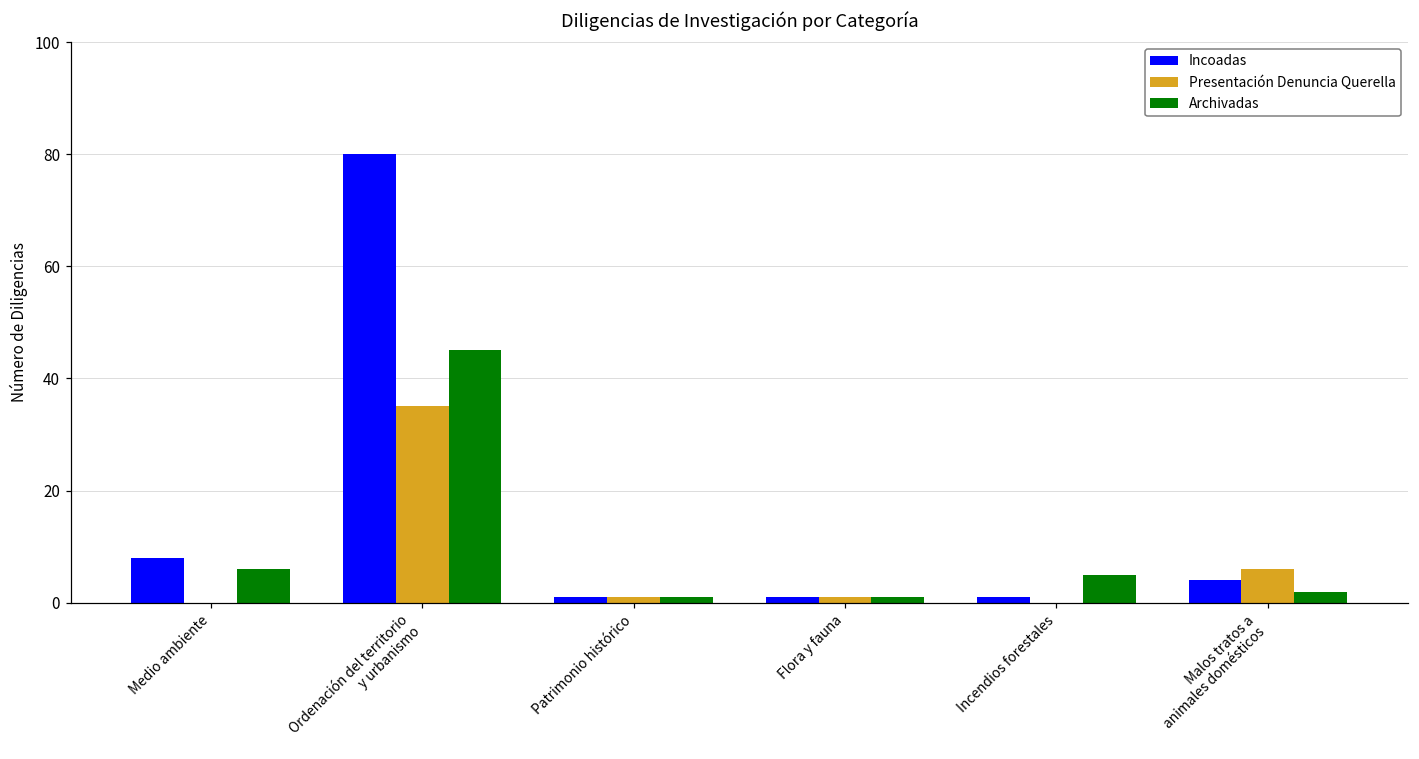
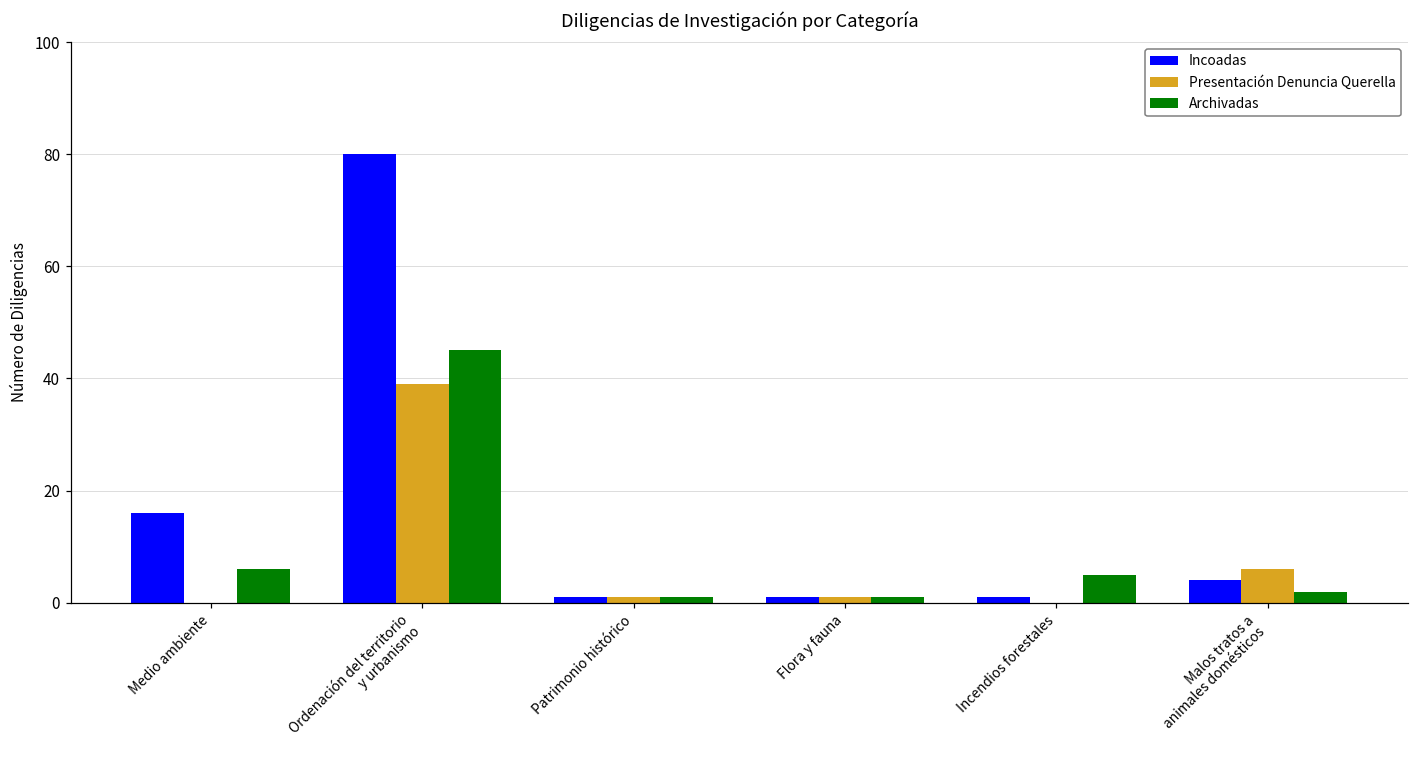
Incoadas, Medio ambiente: 8 -> 16
Presentación Denuncia Querella, Ordenación del territorio y urbanismo: 35 -> 39
